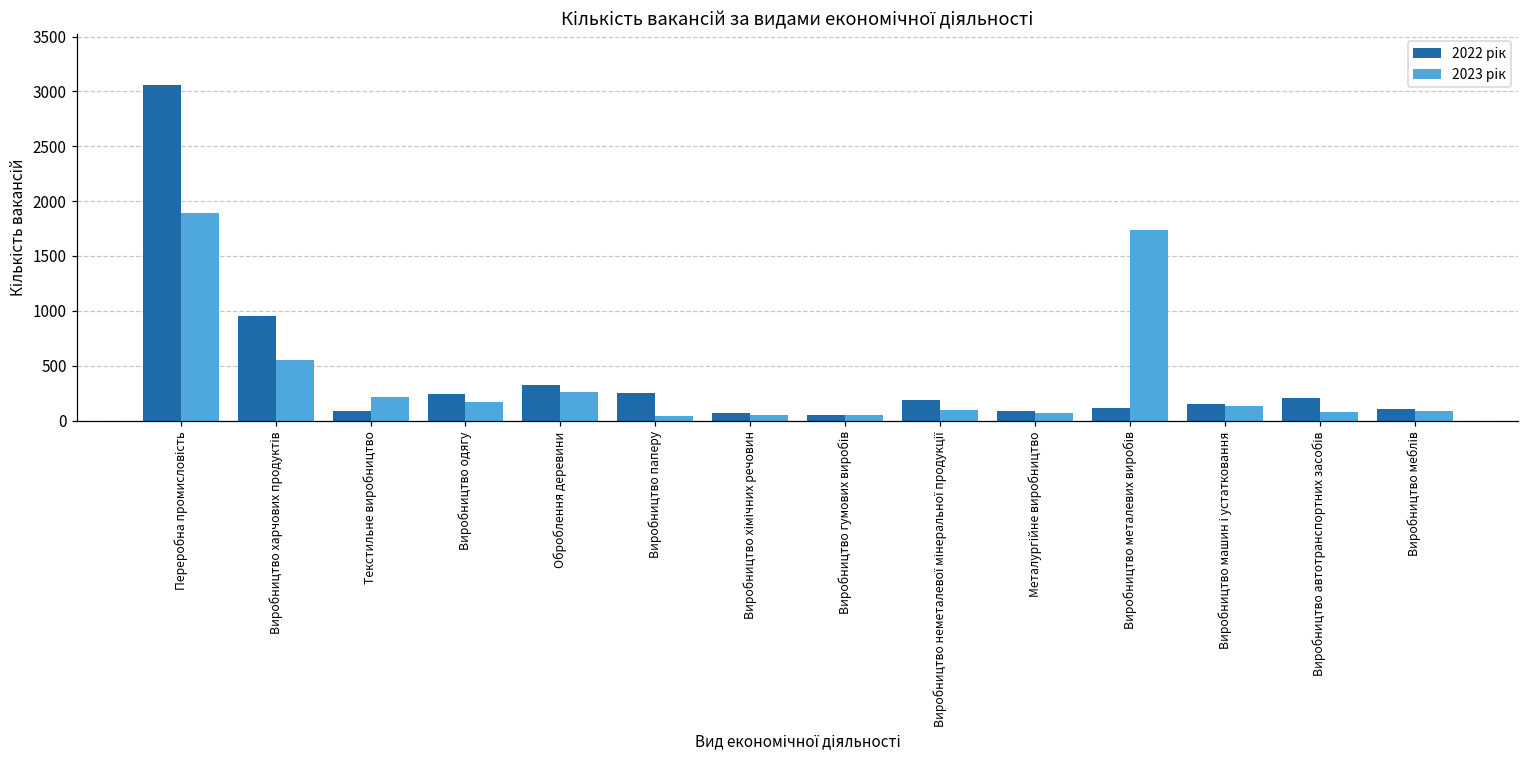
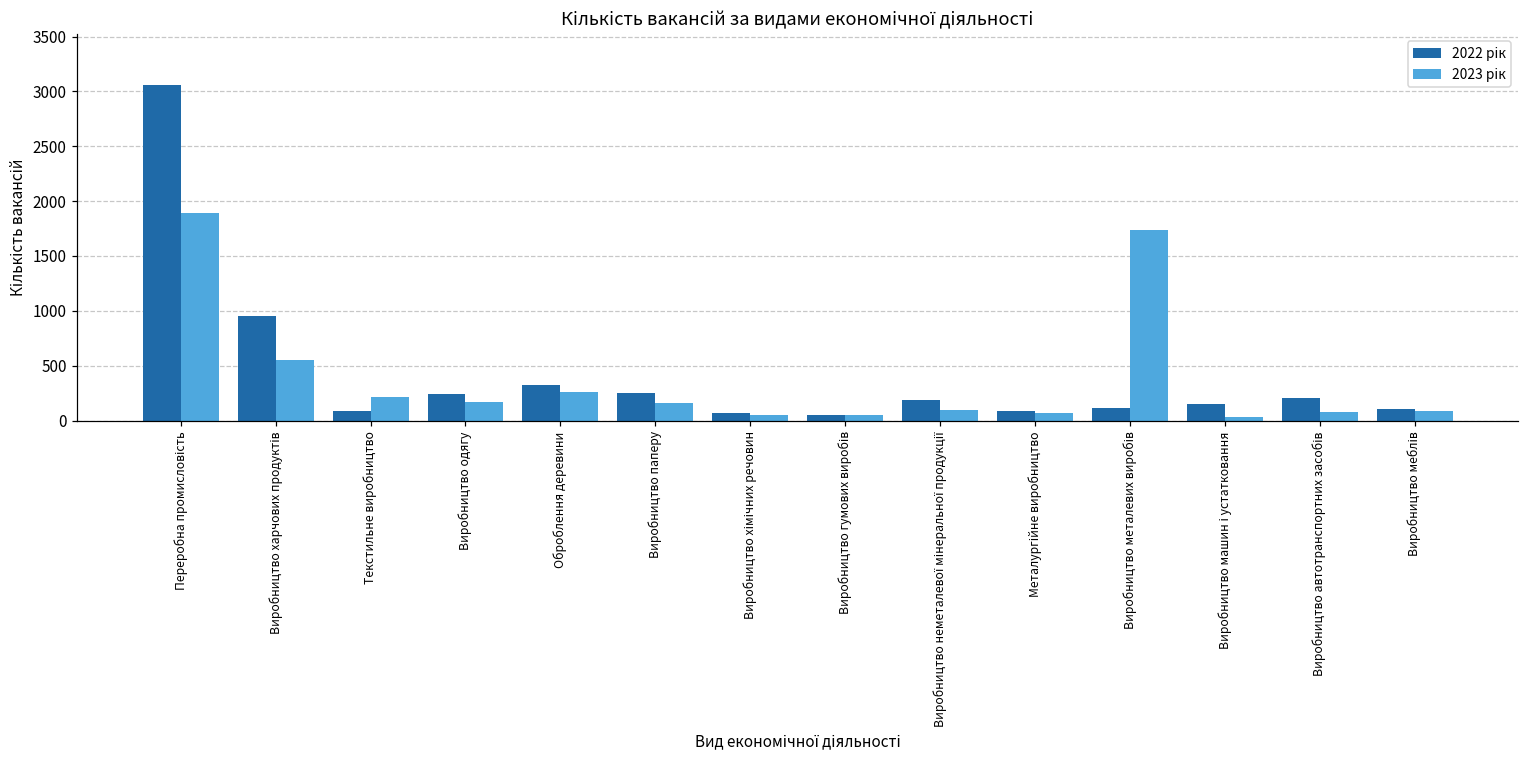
2023 рік, Виробництво паперу: 0 -> 200
2023 рік, Виробництво машин і устатковання: 100 -> 0
